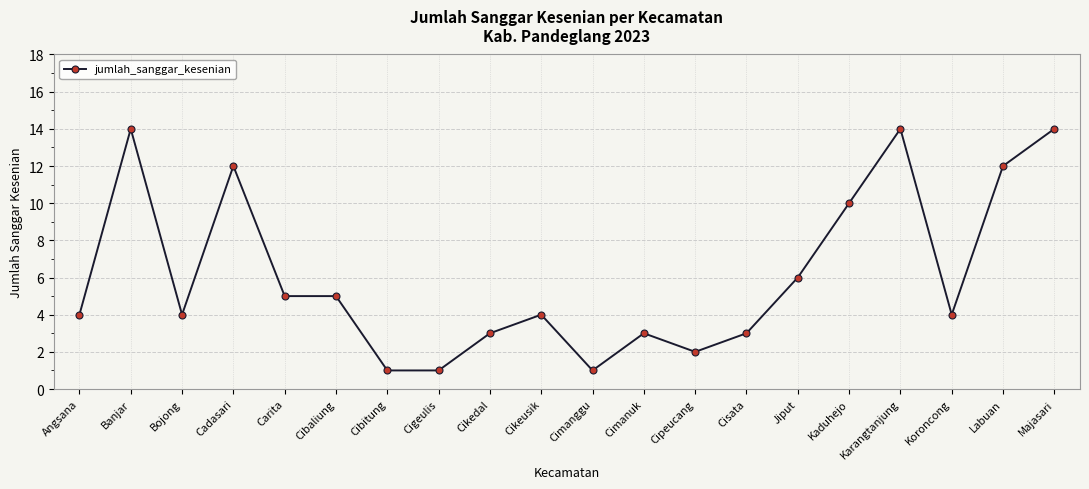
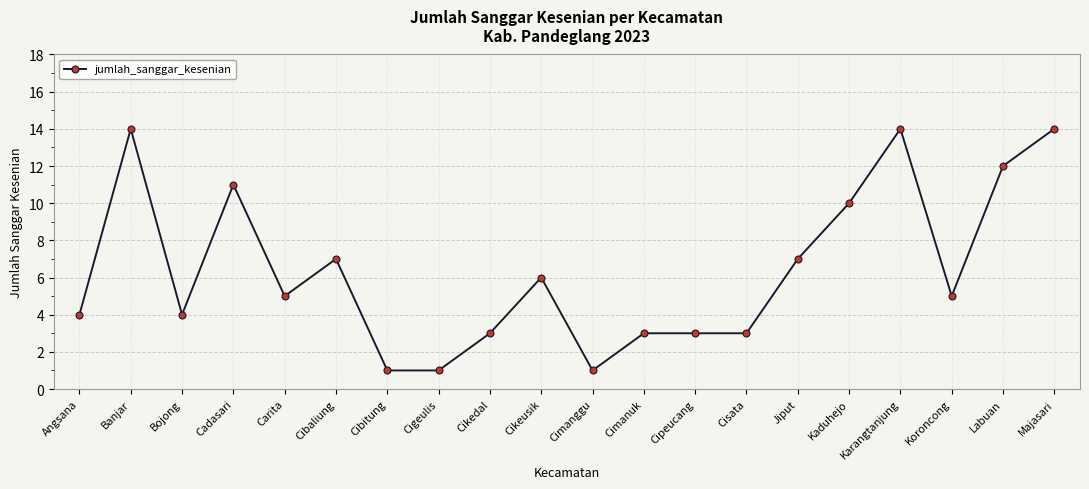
Cadasari: 12 -> 11
Cibaliung: 5 -> 7
Cikeusik: 4 -> 6
Cipeucang: 2 -> 3
Jiput: 6 -> 7
Koroncong: 4 -> 5
